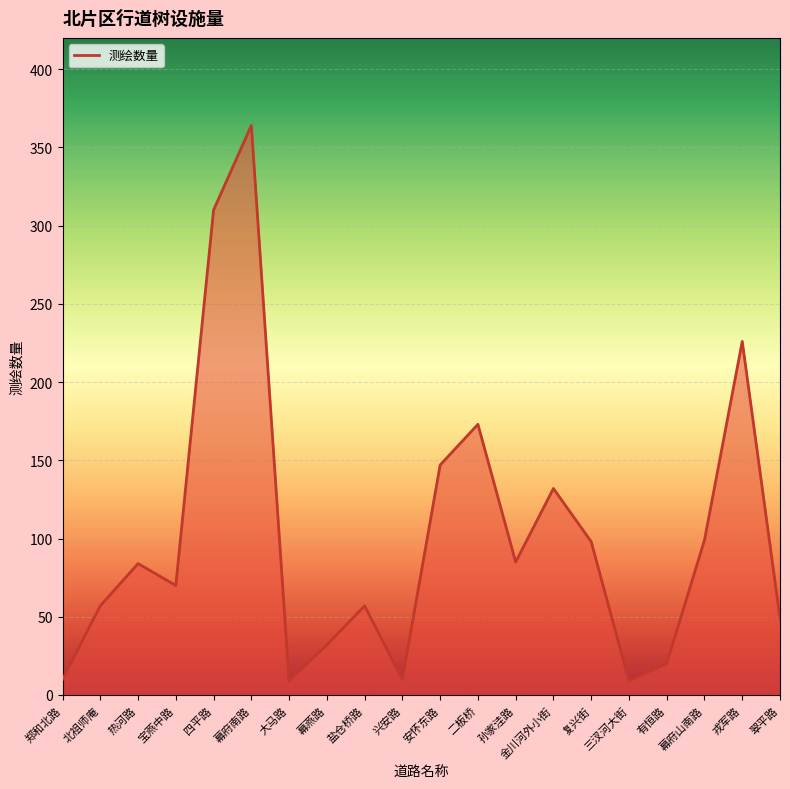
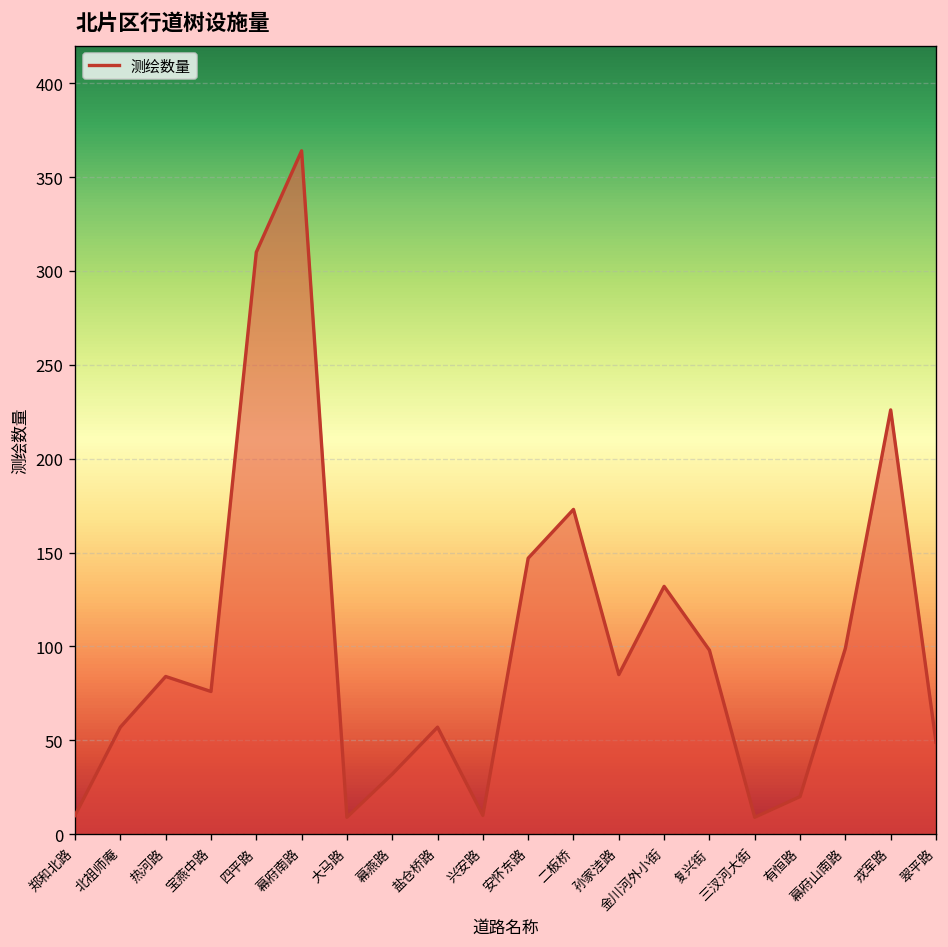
宝燕中路: 70 -> 76
